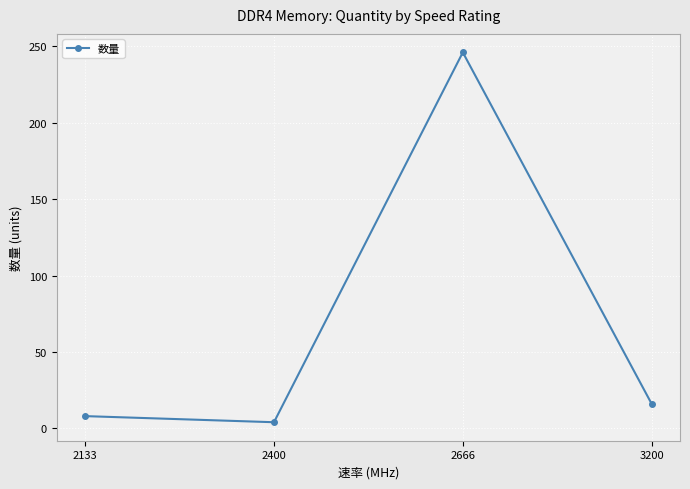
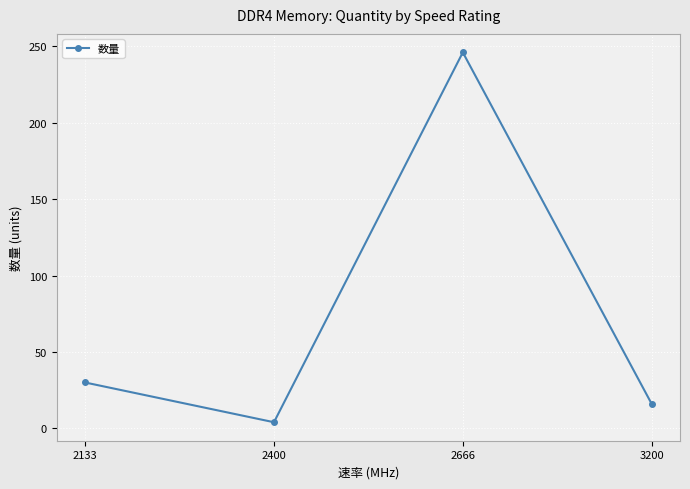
2133: 8 -> 30
